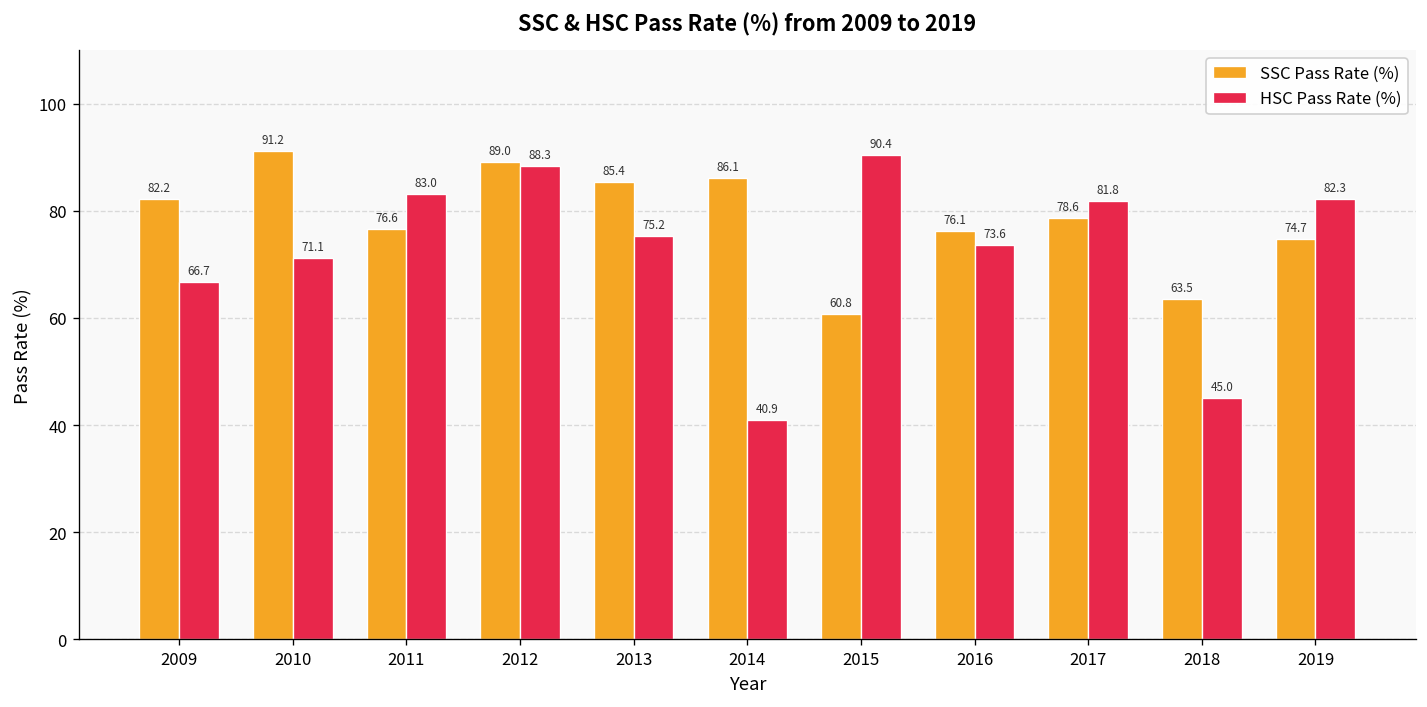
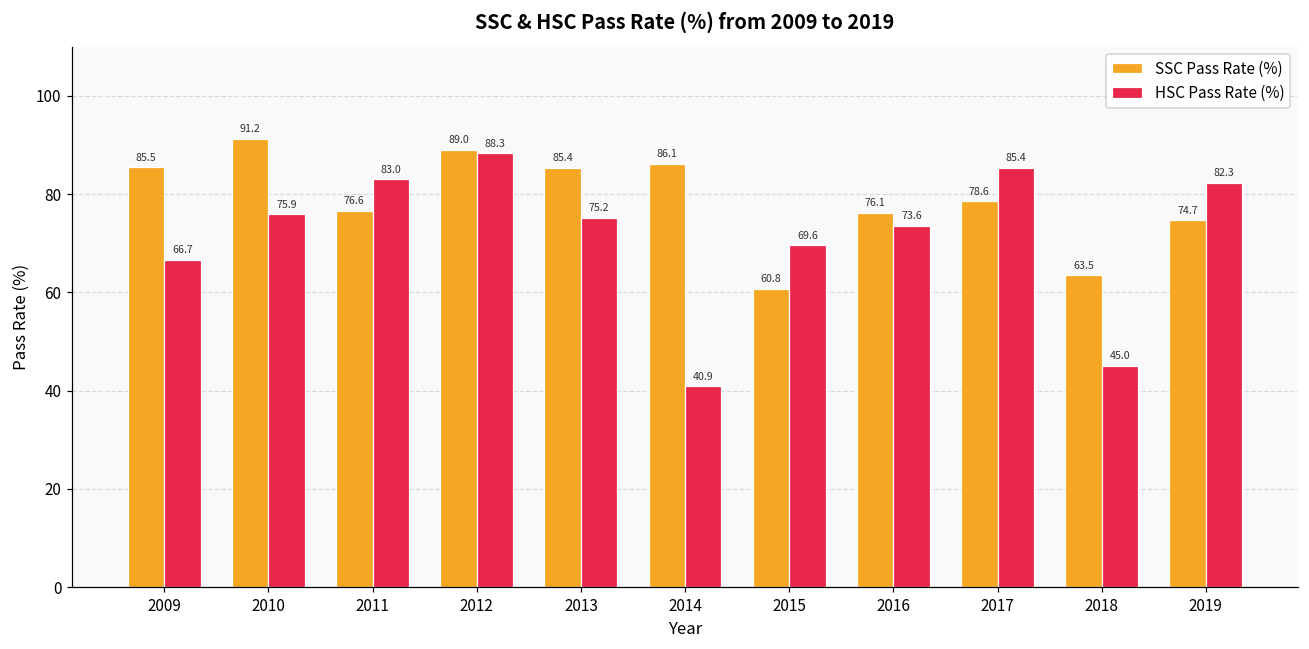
SSC Pass Rate (%), 2009: 82.2 -> 85.5
HSC Pass Rate (%), 2010: 71.1 -> 75.9
HSC Pass Rate (%), 2015: 90.4 -> 69.6
HSC Pass Rate (%), 2017: 81.8 -> 85.4
